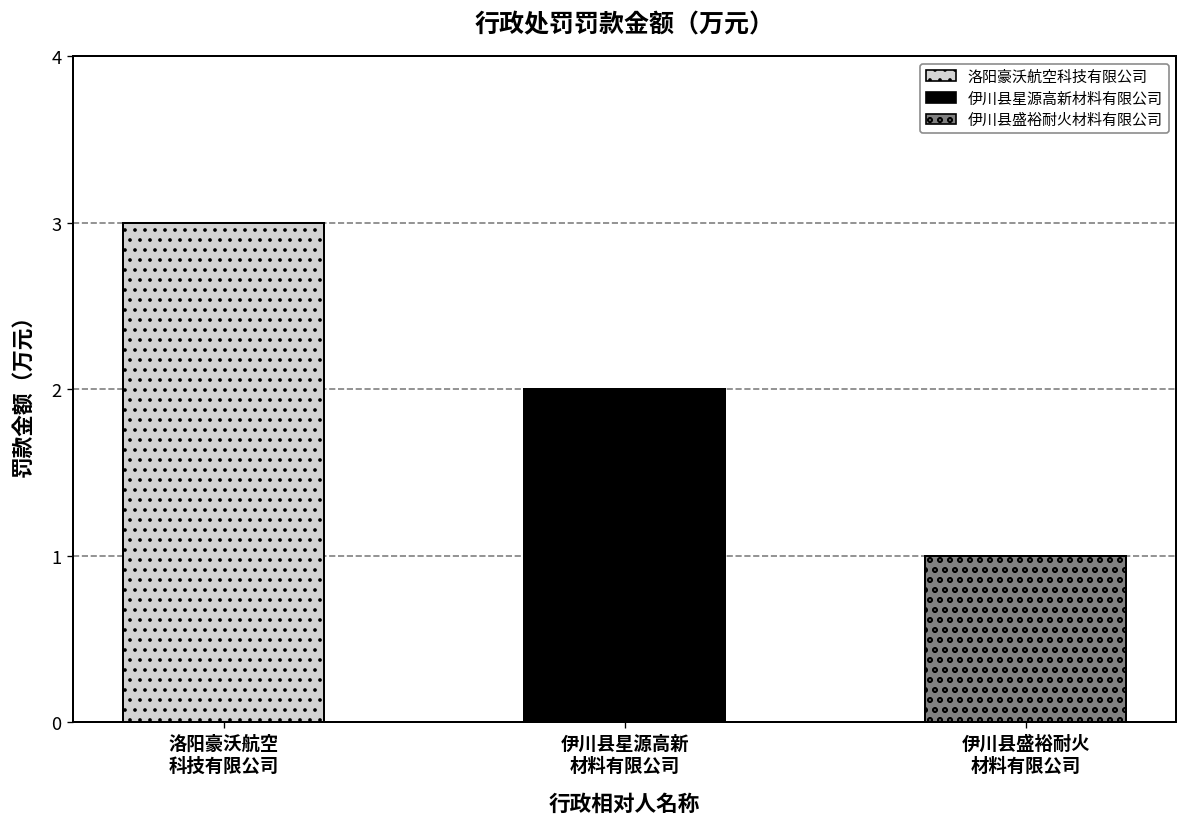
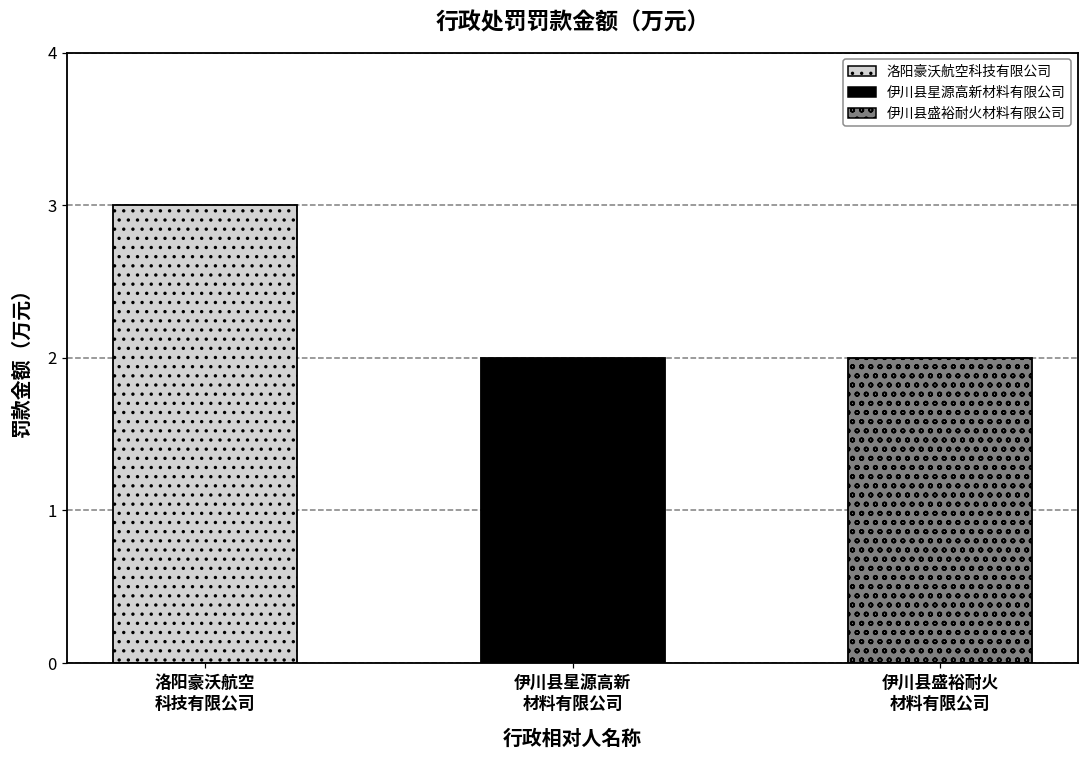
伊川县盛裕耐火 材料有限公司: 1 -> 2
